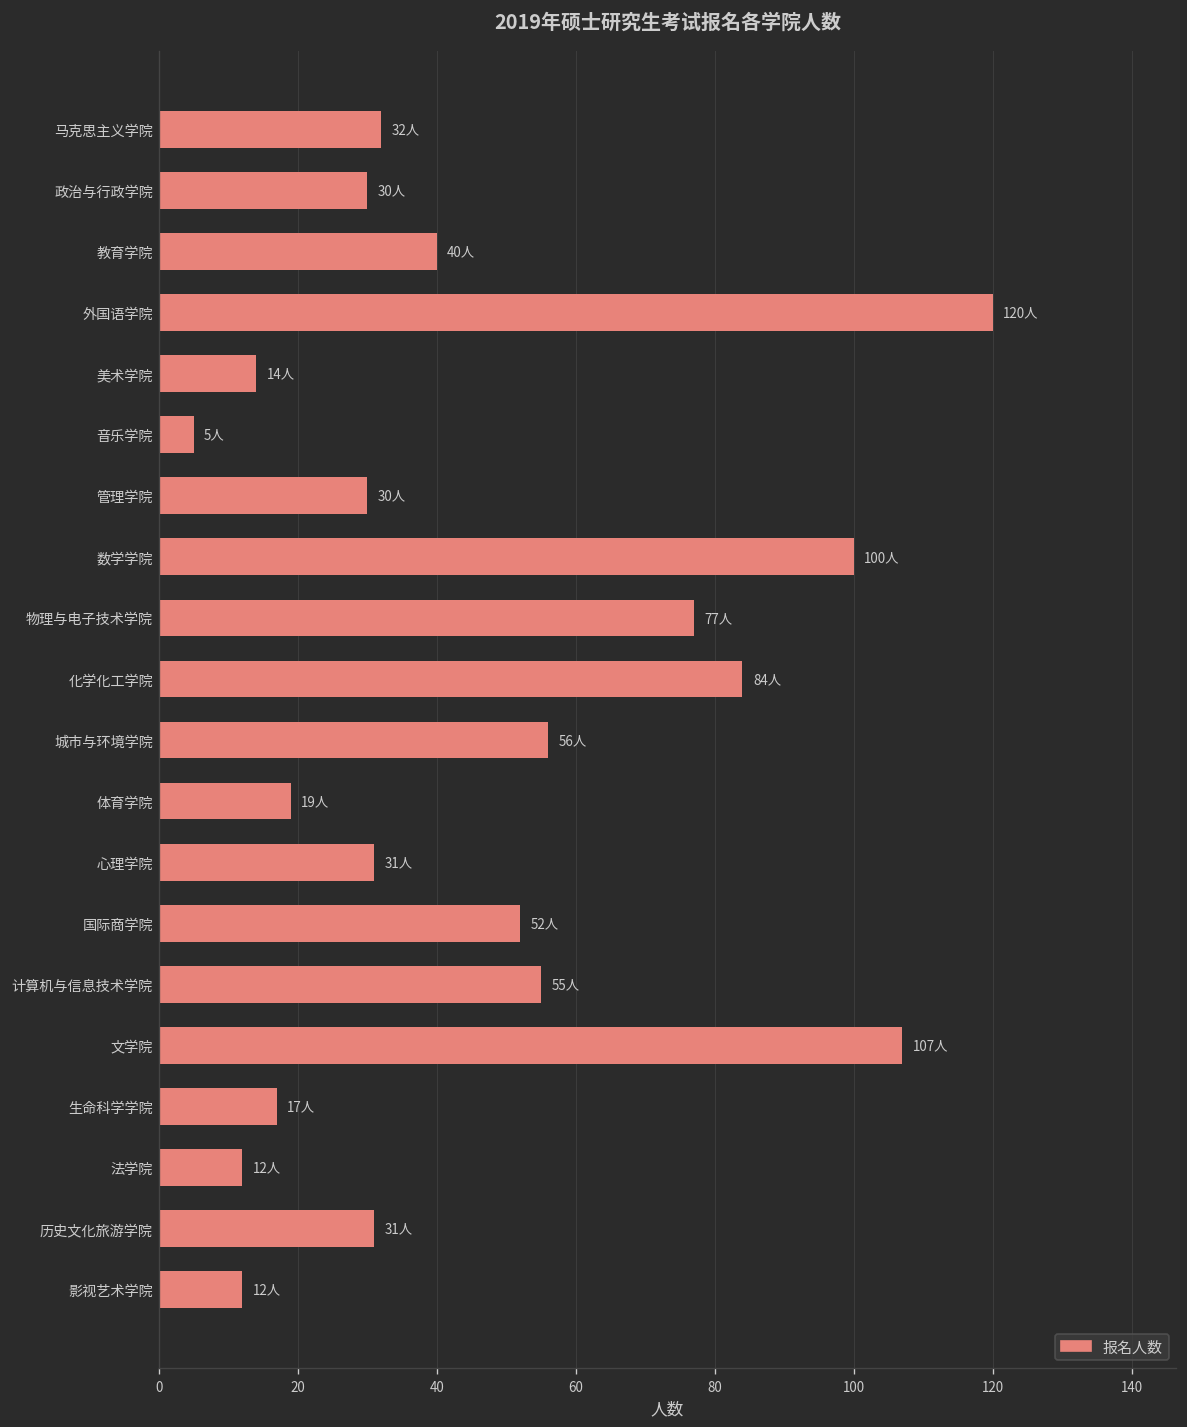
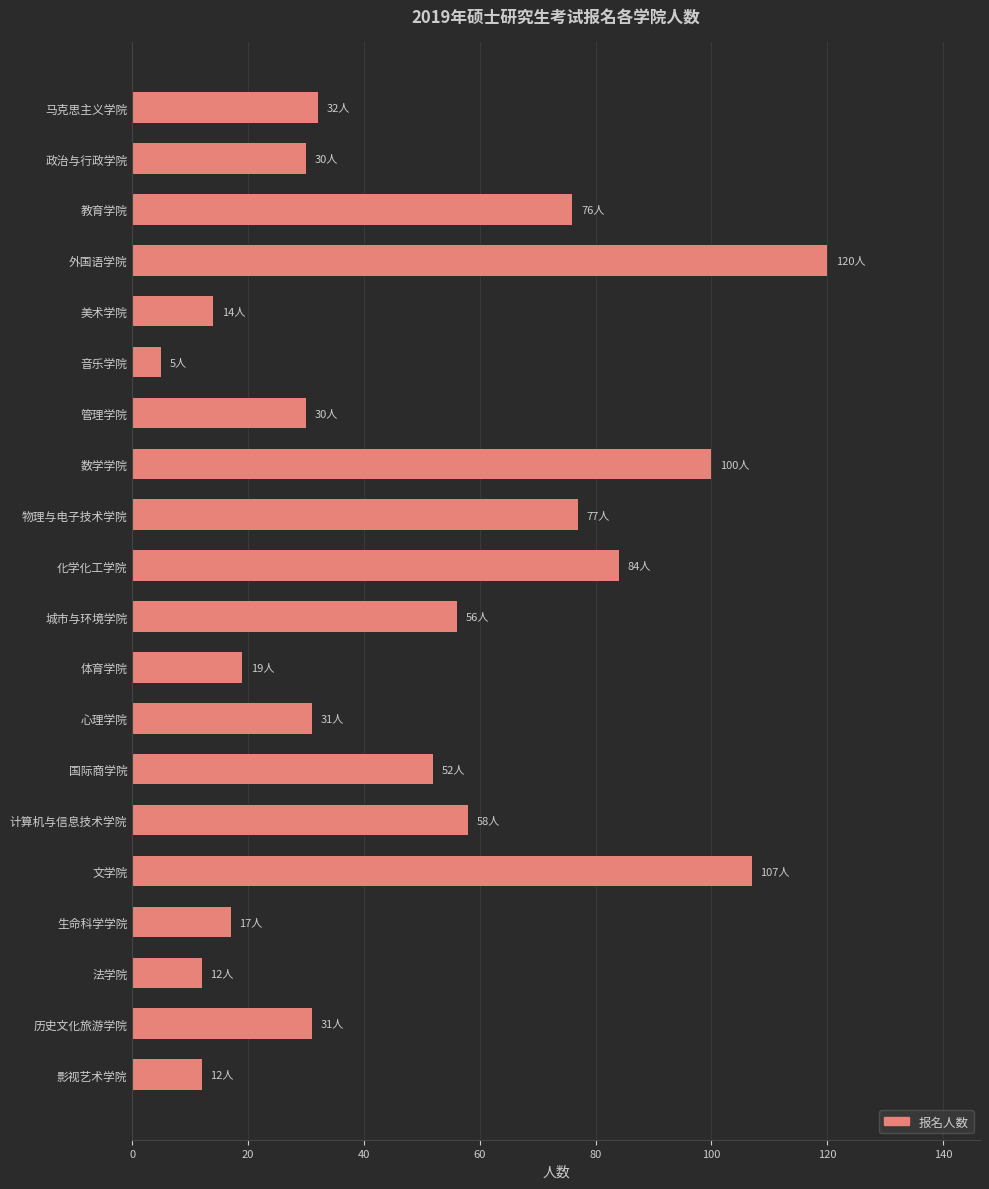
教育学院: 40人 -> 76人
计算机与信息技术学院: 55人 -> 58人
